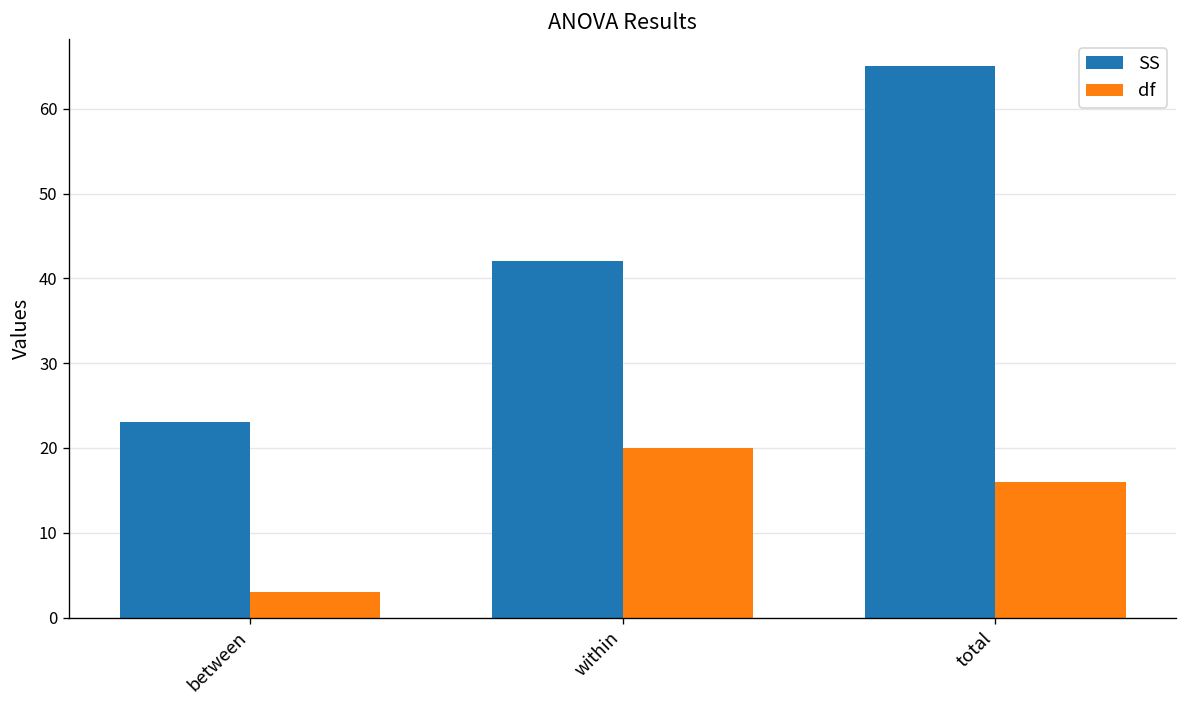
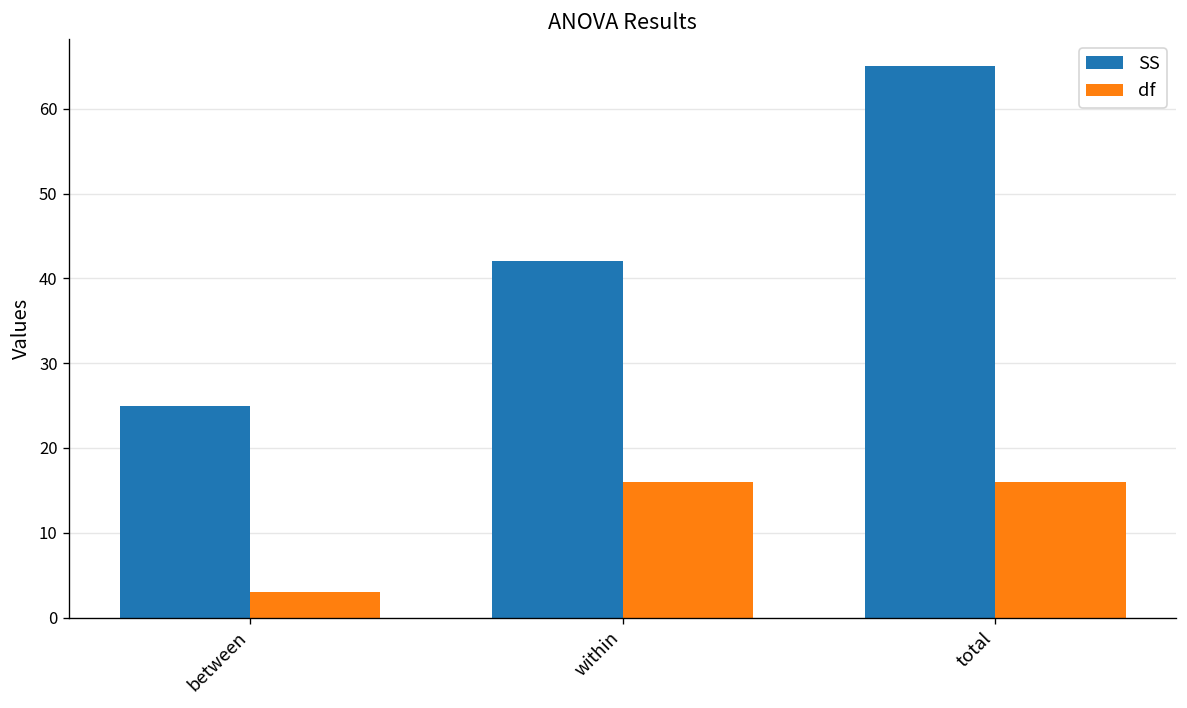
SS, between: 23 -> 25
df, within: 20 -> 16
